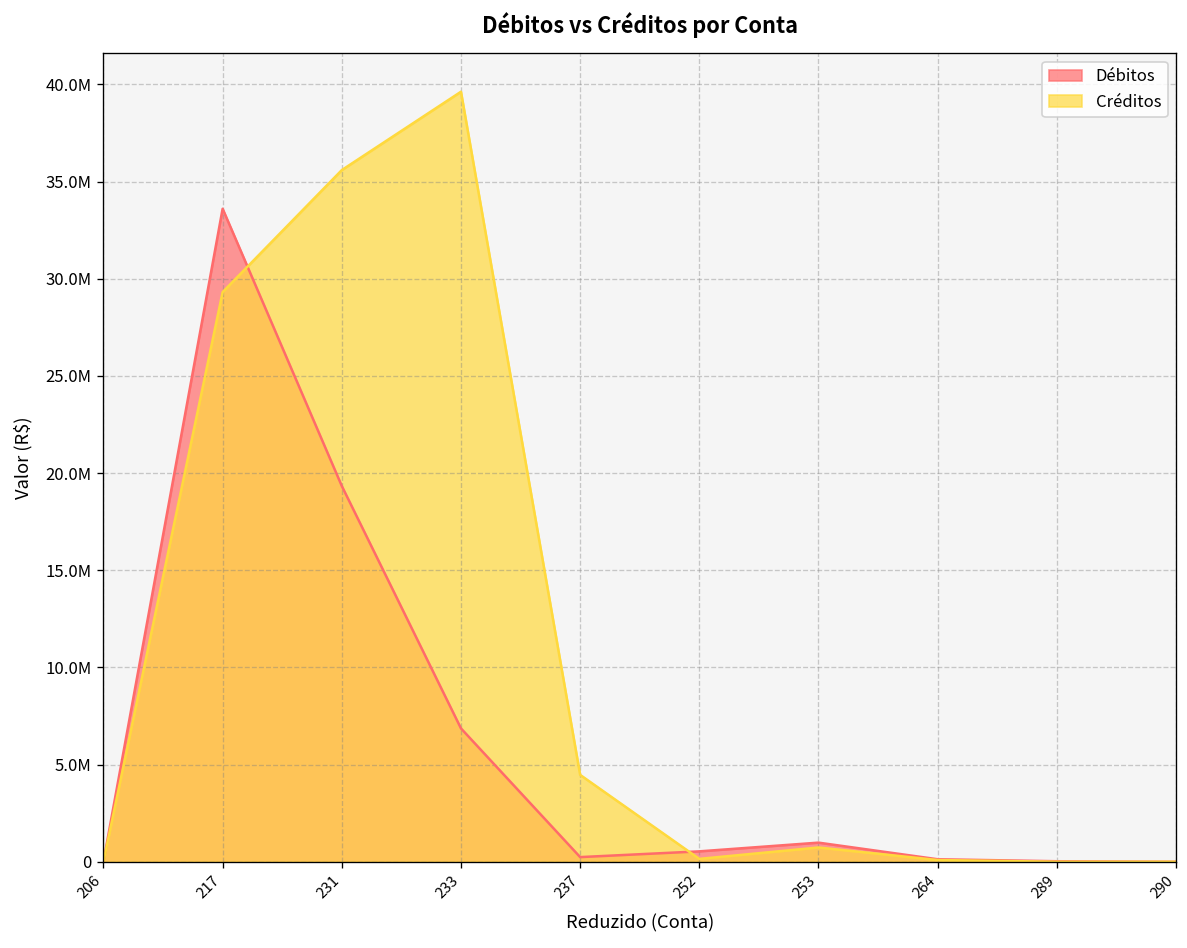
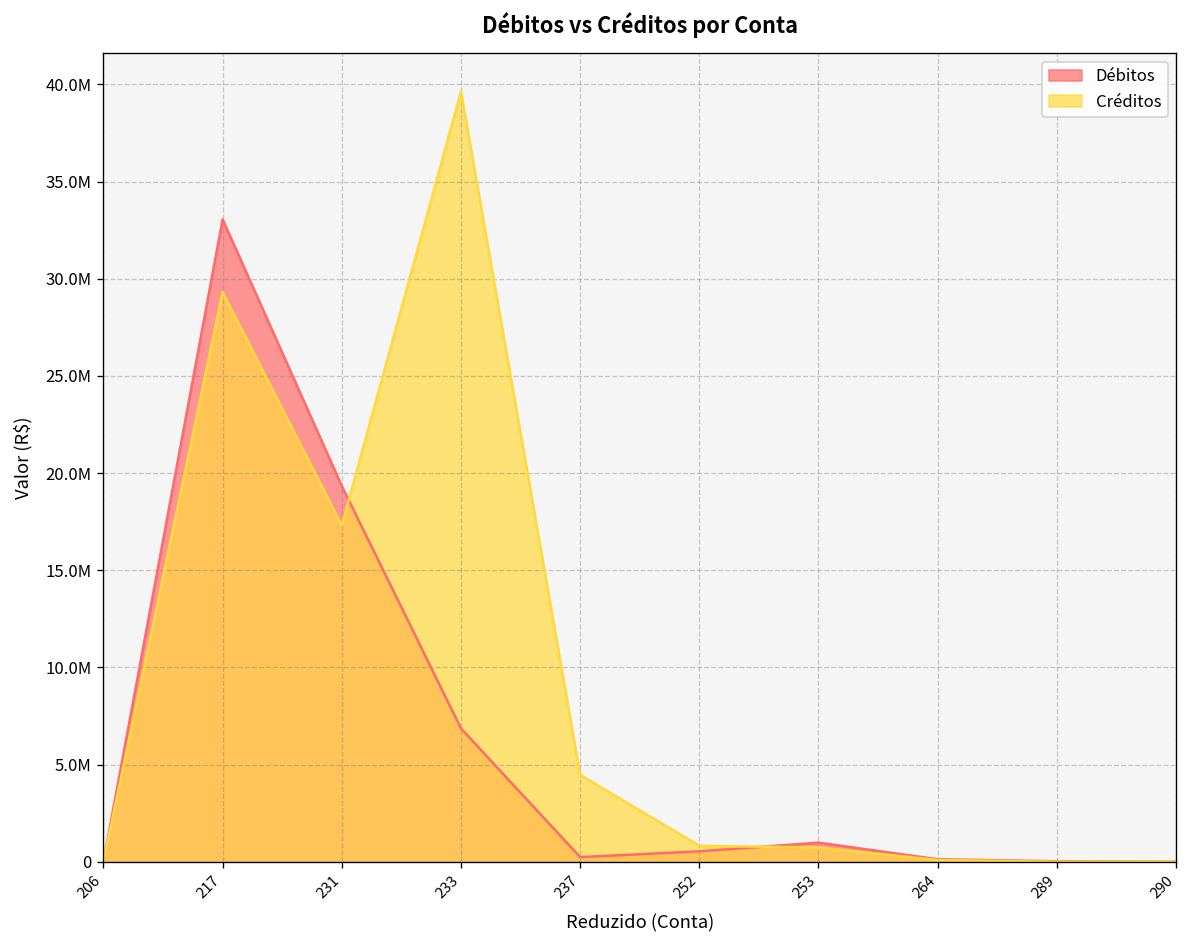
Débitos, 217: 33600000 -> 33100000
Créditos, 231: 35600000 -> 17300000
Créditos, 252: 100000 -> 800000
